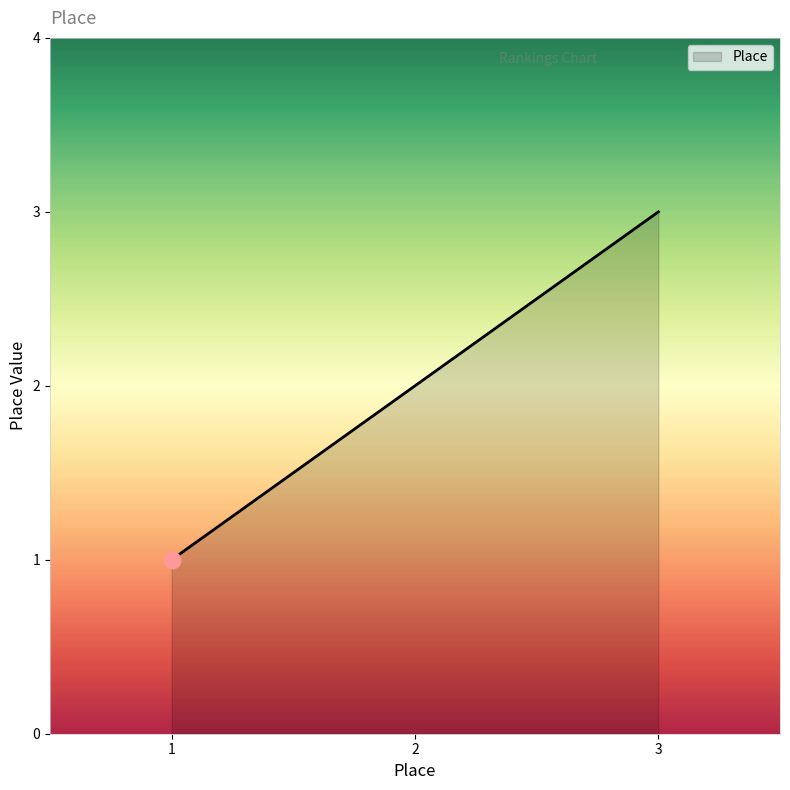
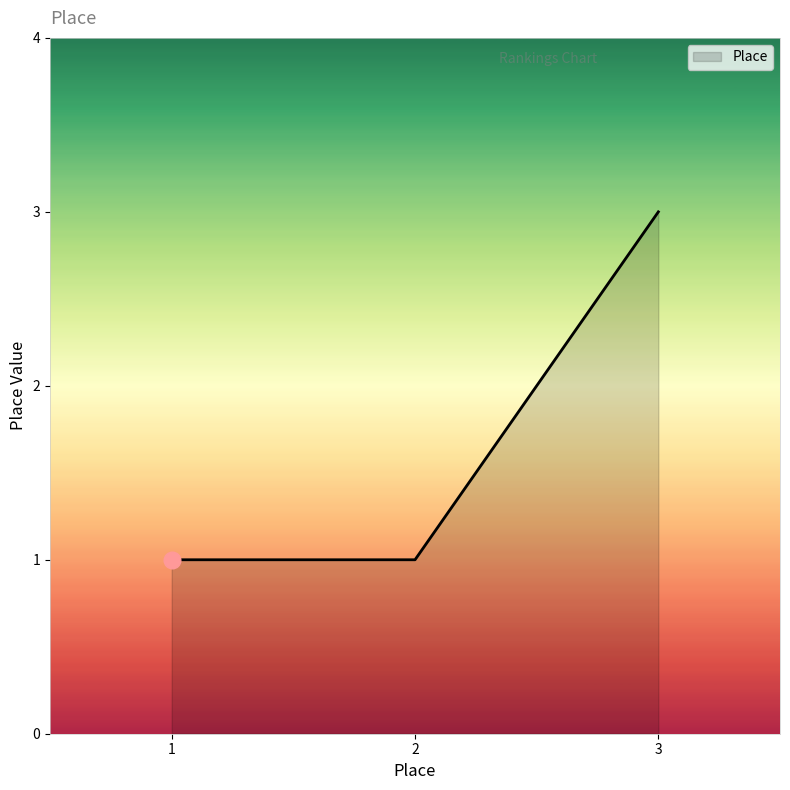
Place, 2: 2 -> 1
